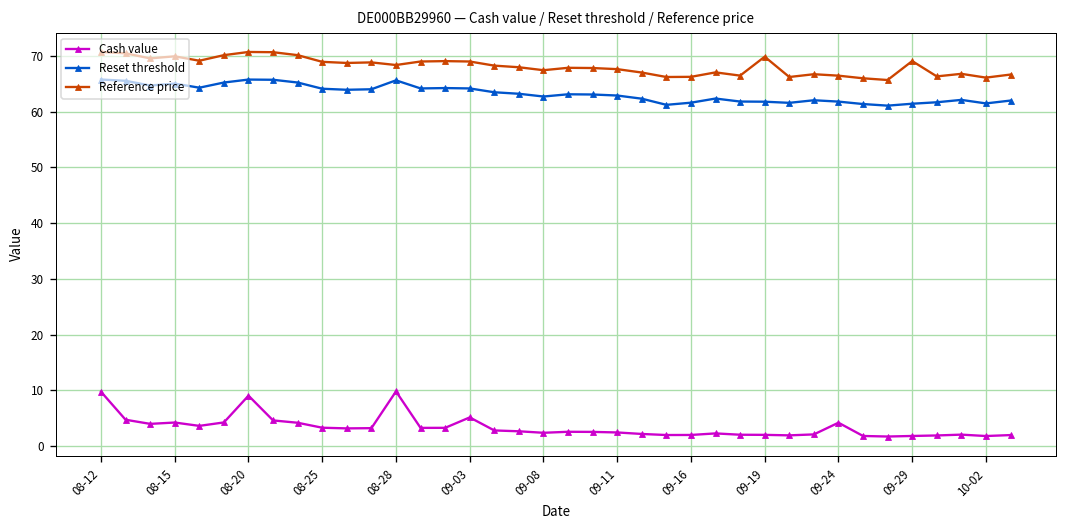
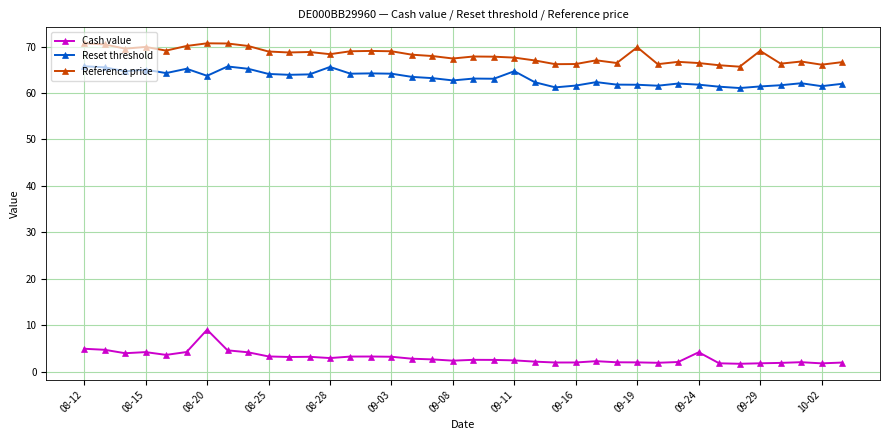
Cash value, 08-12: 10 -> 5
Reset threshold, 08-20: 66 -> 64
Cash value, 08-28: 10 -> 3
Cash value, 09-03: 5 -> 3
Reset threshold, 09-11: 63 -> 65
